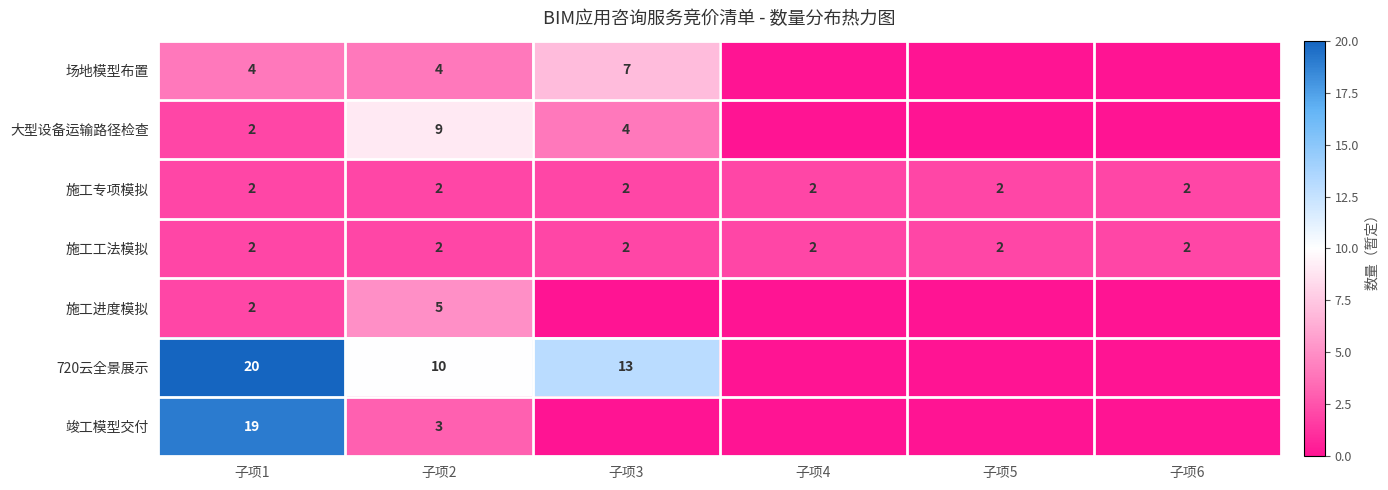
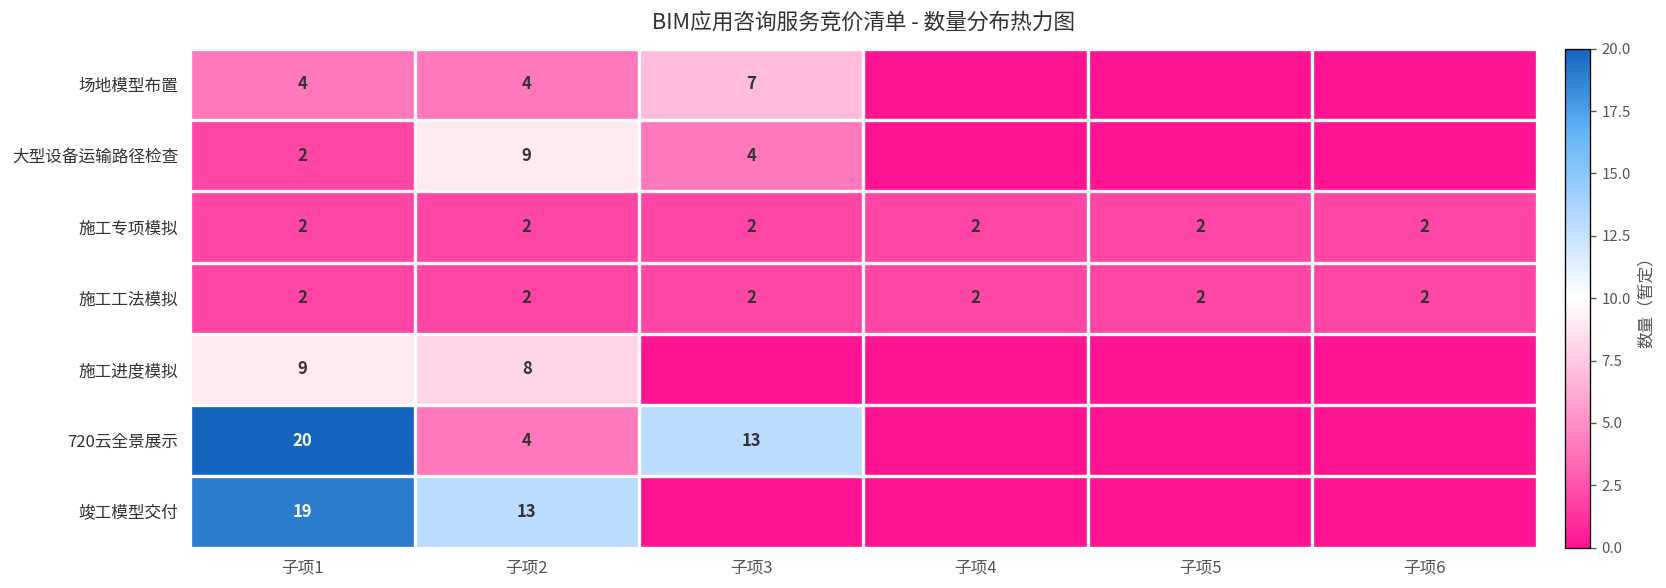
施工进度模拟, 子项1: 2 -> 9
施工进度模拟, 子项2: 5 -> 8
720云全景展示, 子项2: 10 -> 4
竣工模型交付, 子项2: 3 -> 13
